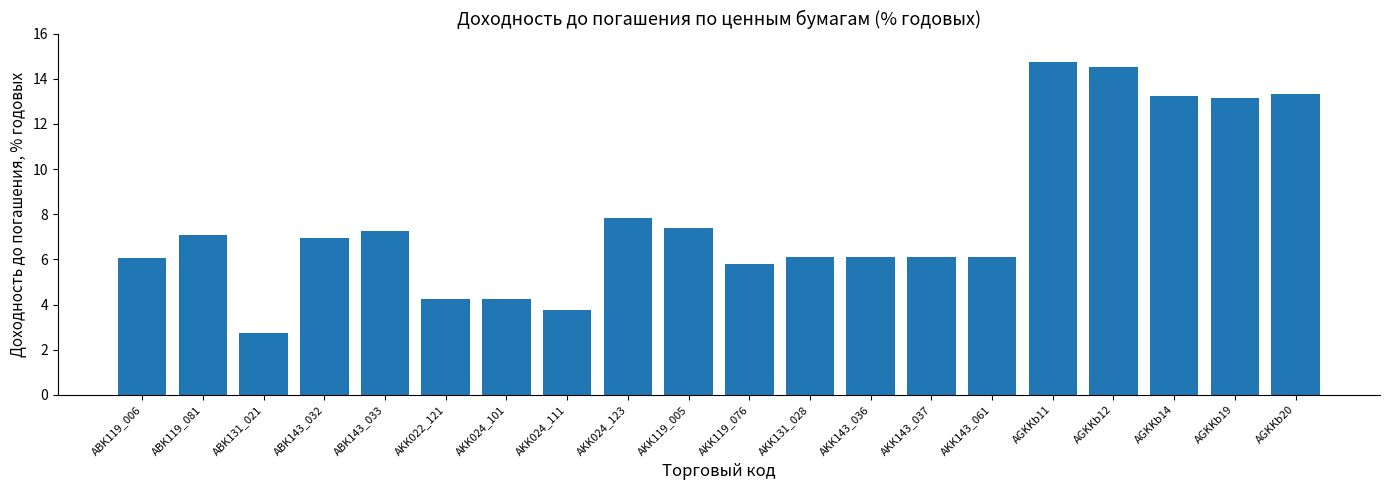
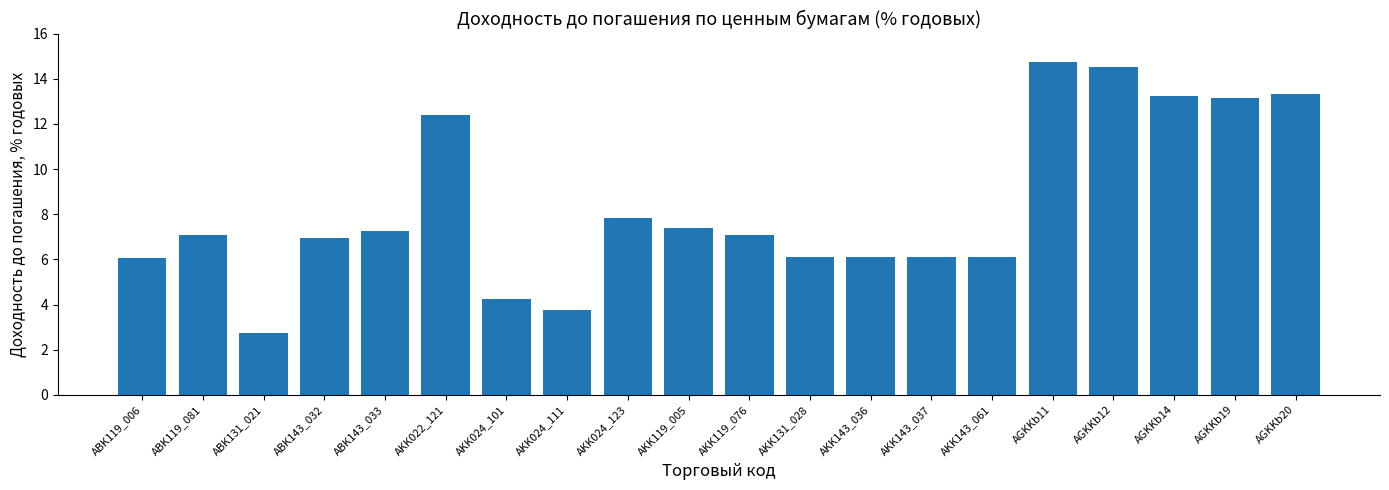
AKK022_121: 4.2 -> 12.4
AKK119_076: 5.8 -> 7.1
